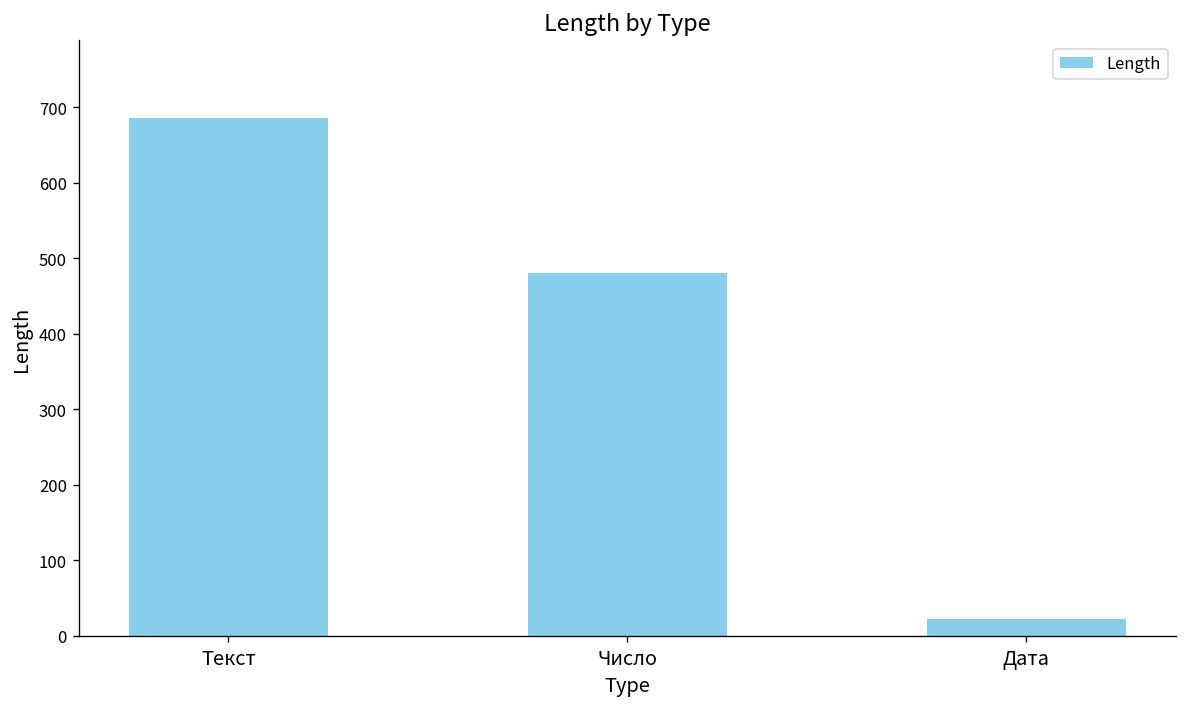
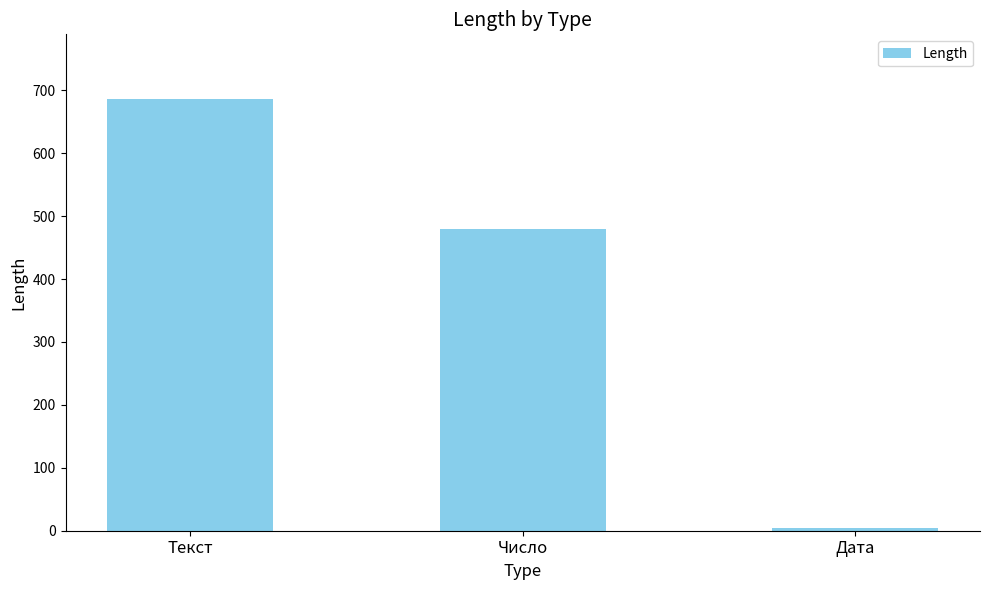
Дата: 20 -> 10
